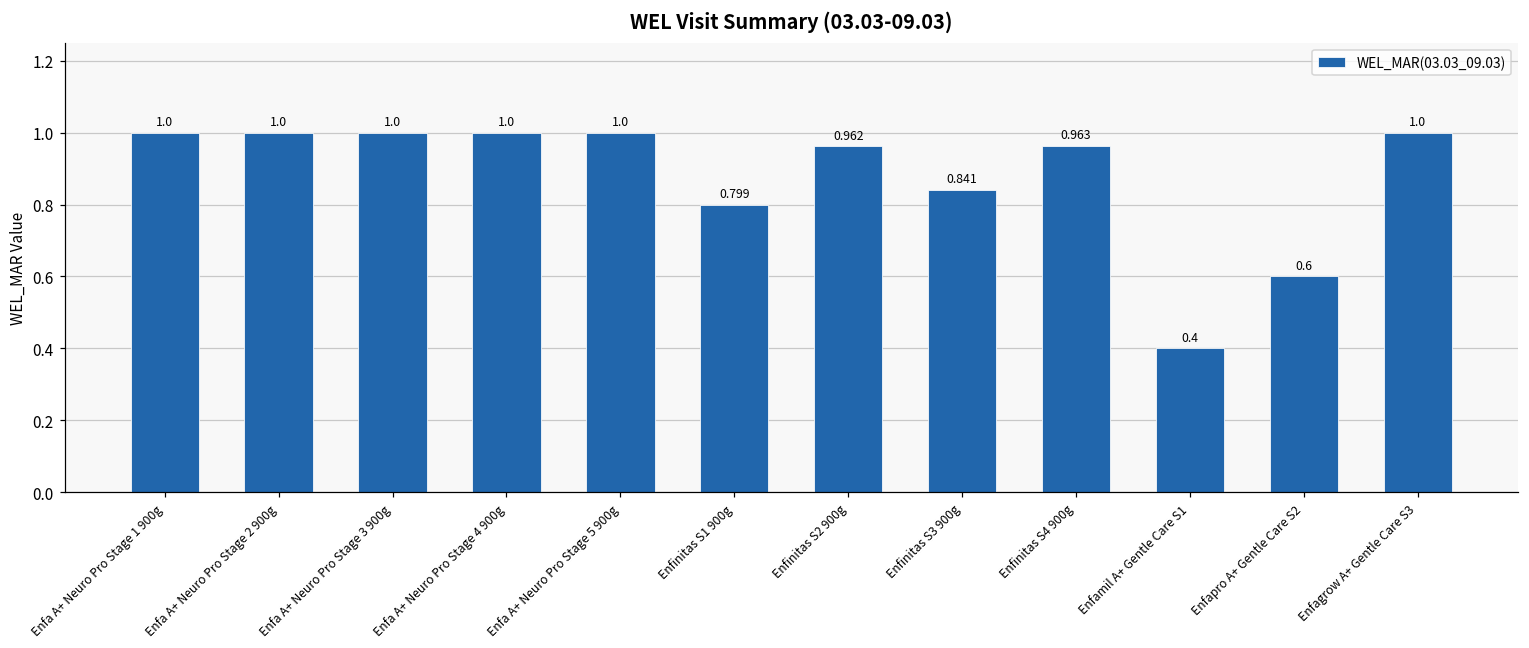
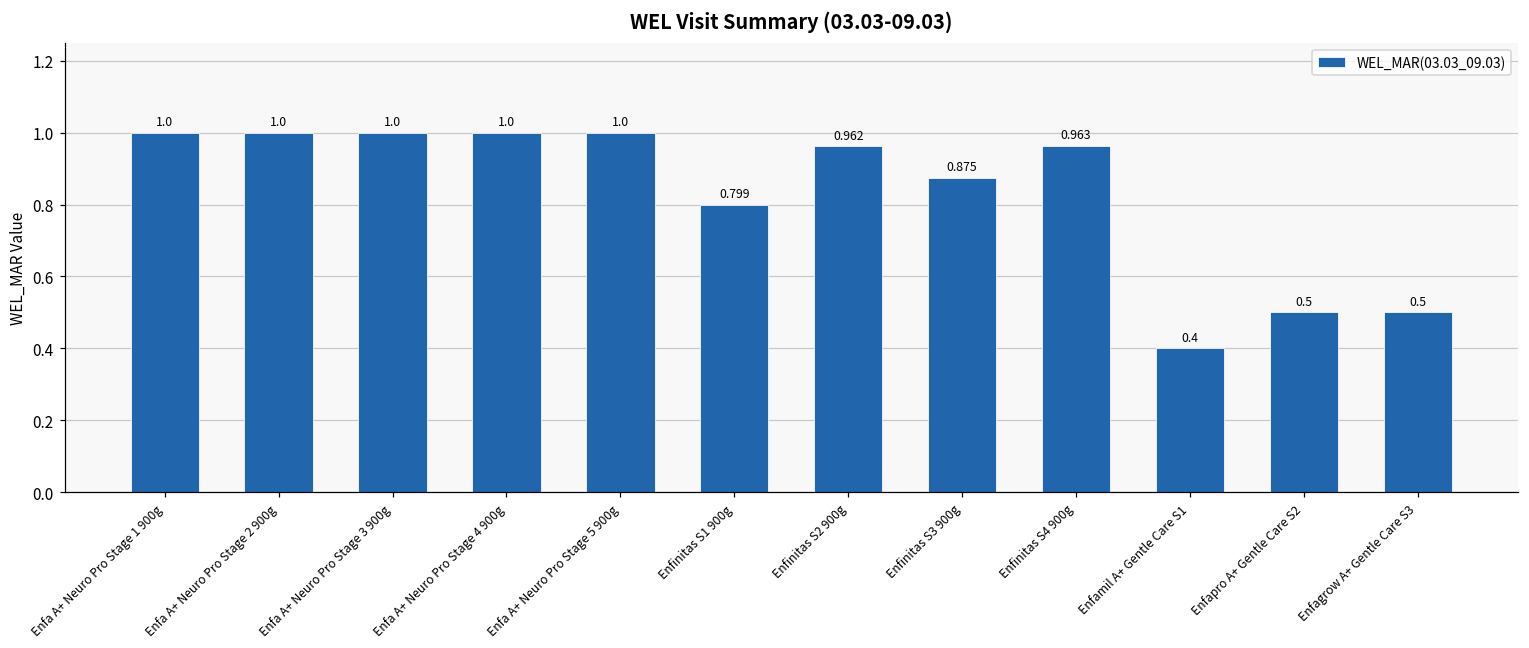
Enfinitas S3 900g: 0.841 -> 0.875
Enfapro A+ Gentle Care S2: 0.6 -> 0.5
Enfagrow A+ Gentle Care S3: 1.0 -> 0.5
